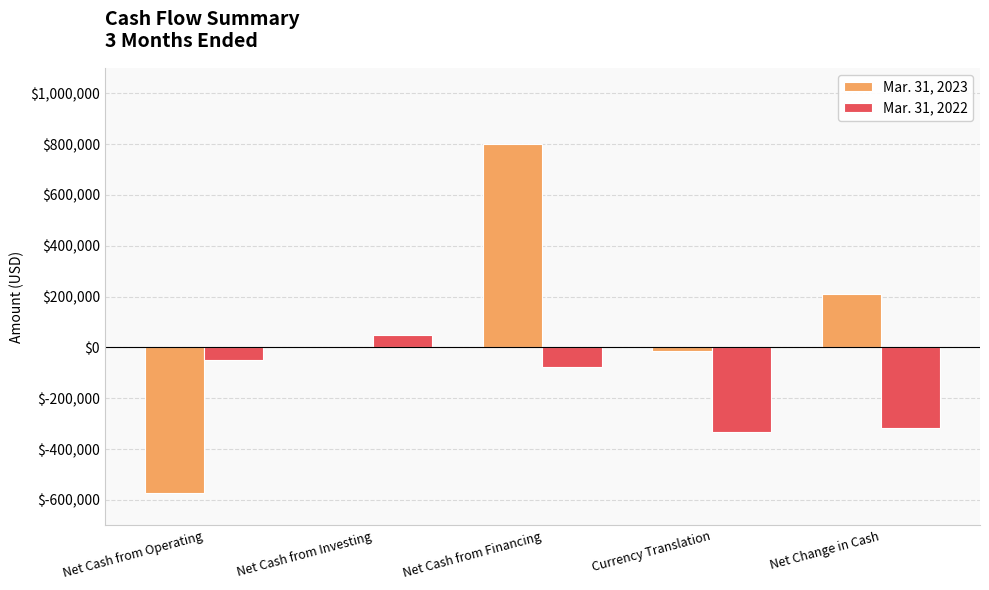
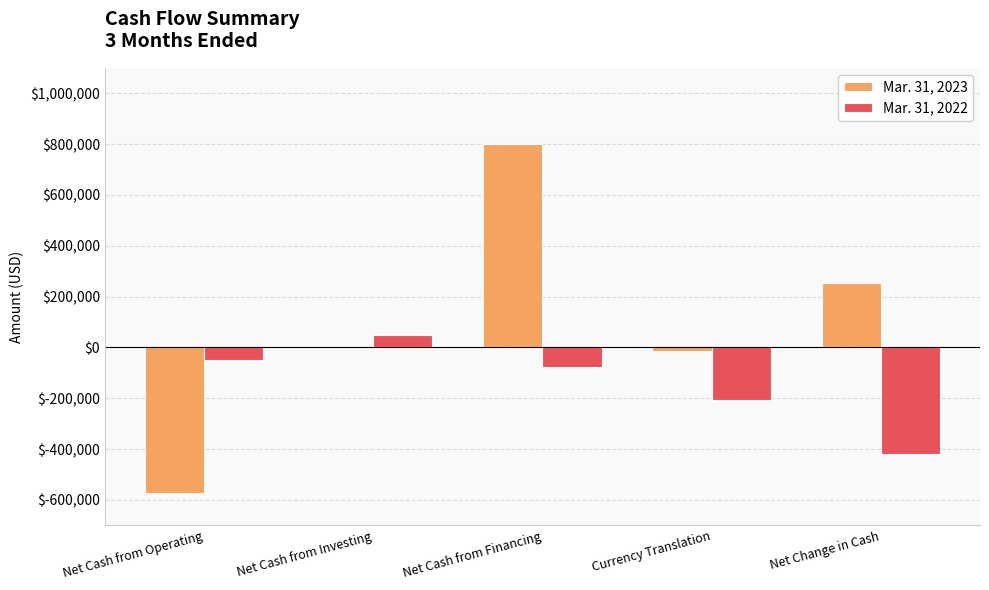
Mar. 31, 2022, Currency Translation: $-330,000 -> $-210,000
Mar. 31, 2023, Net Change in Cash: $210,000 -> $250,000
Mar. 31, 2022, Net Change in Cash: $-320,000 -> $-420,000
